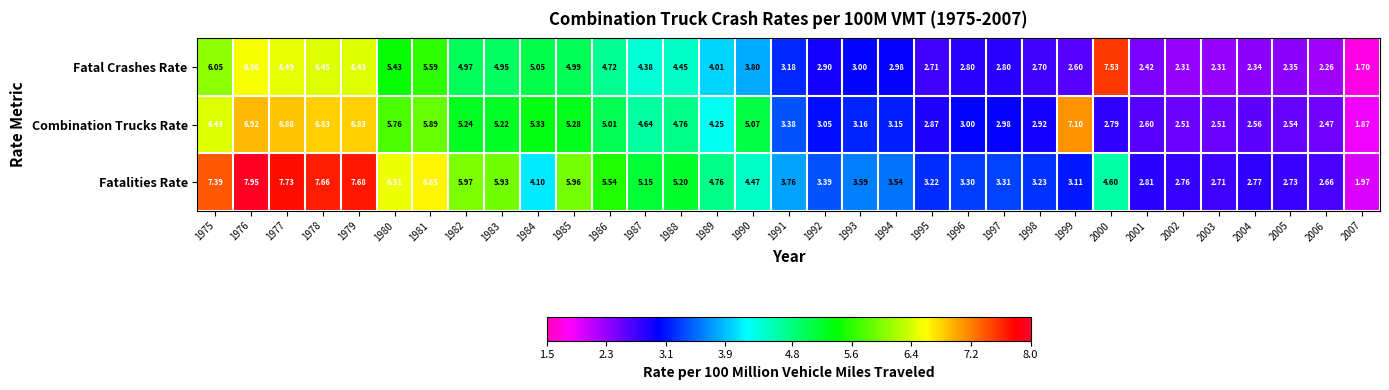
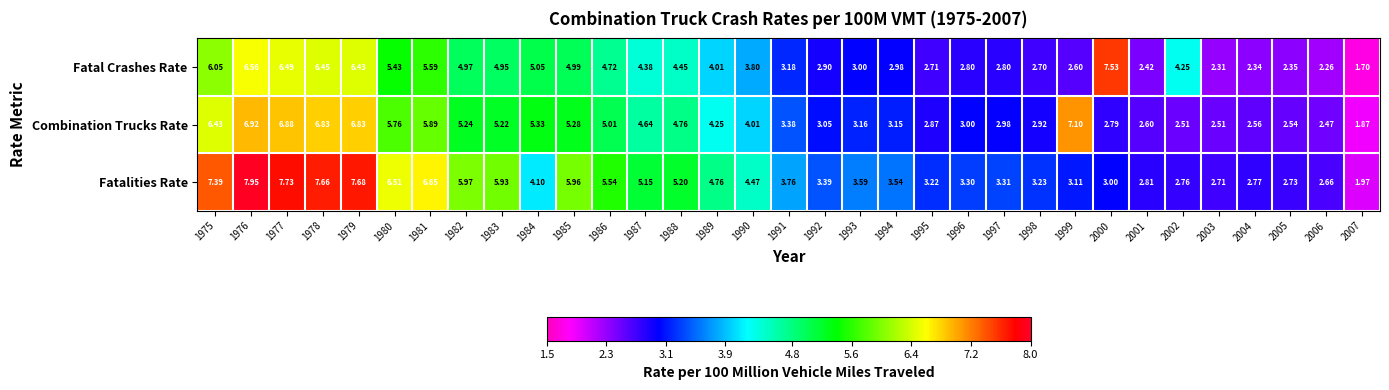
Fatal Crashes Rate, 2002: 2.31 -> 4.25
Combination Trucks Rate, 1990: 5.07 -> 4.01
Fatalities Rate, 2000: 4.60 -> 3.00
